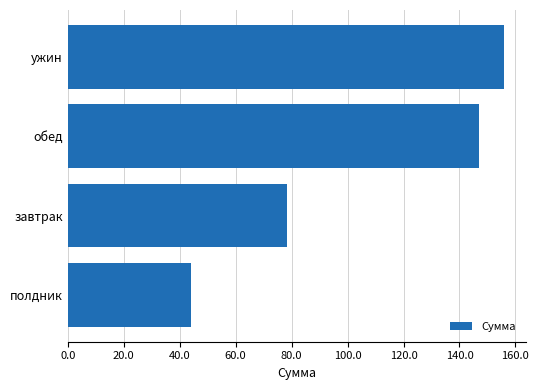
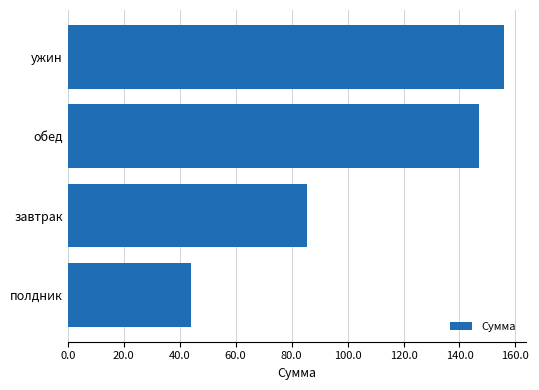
завтрак: 78 -> 85
